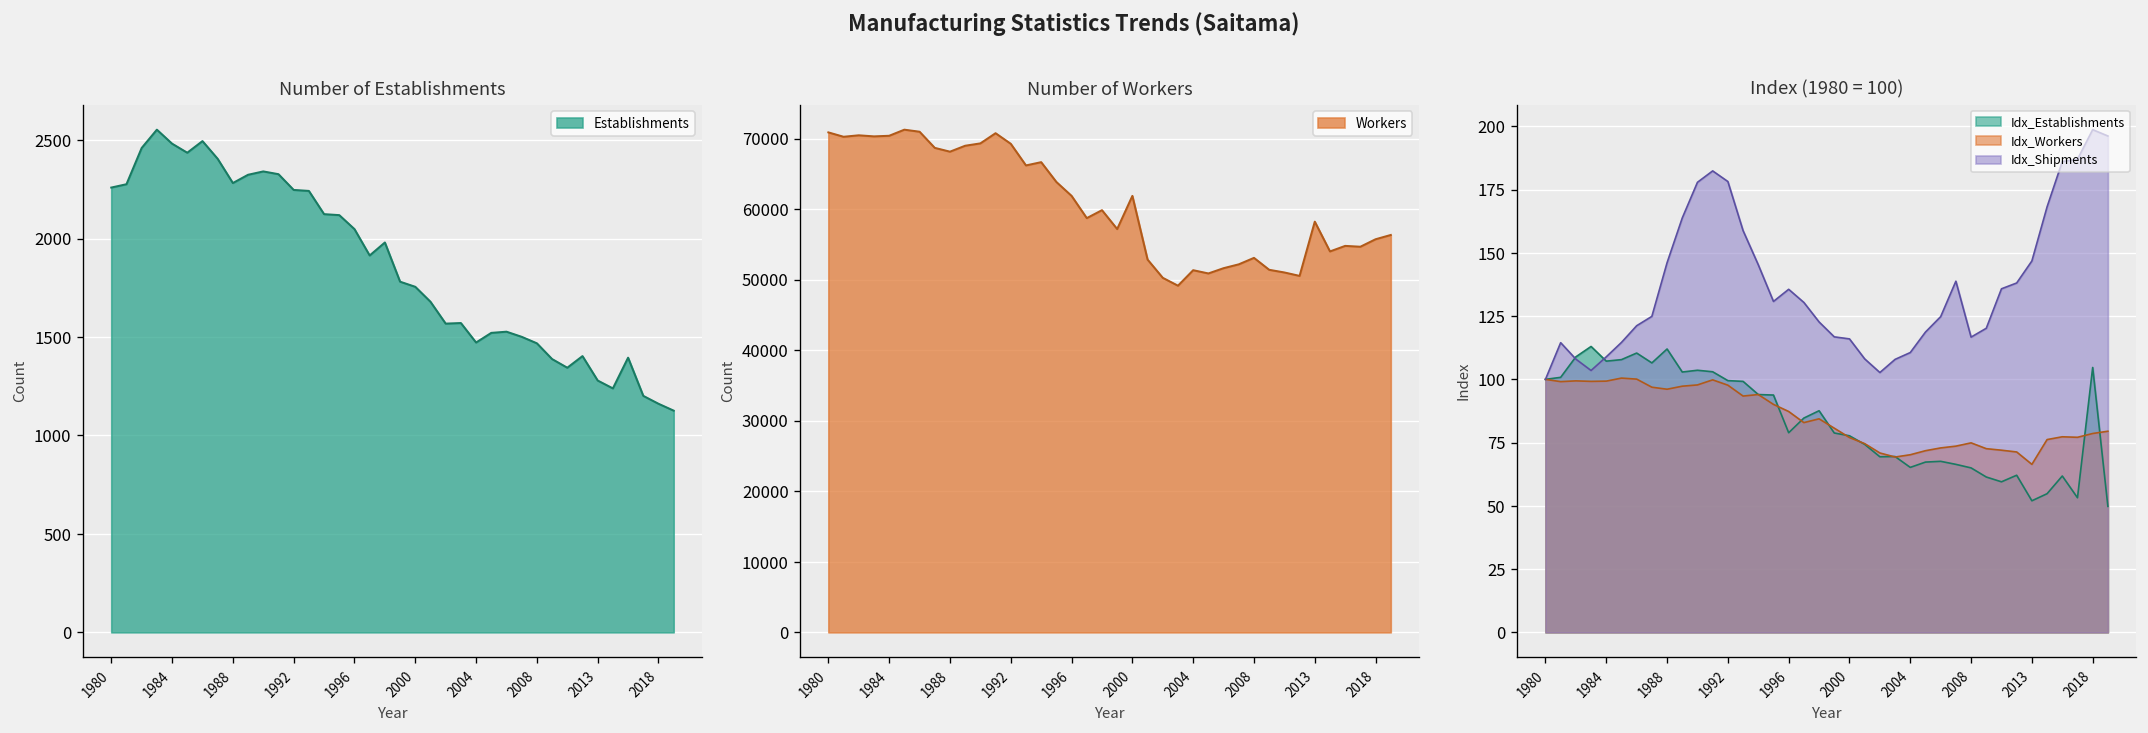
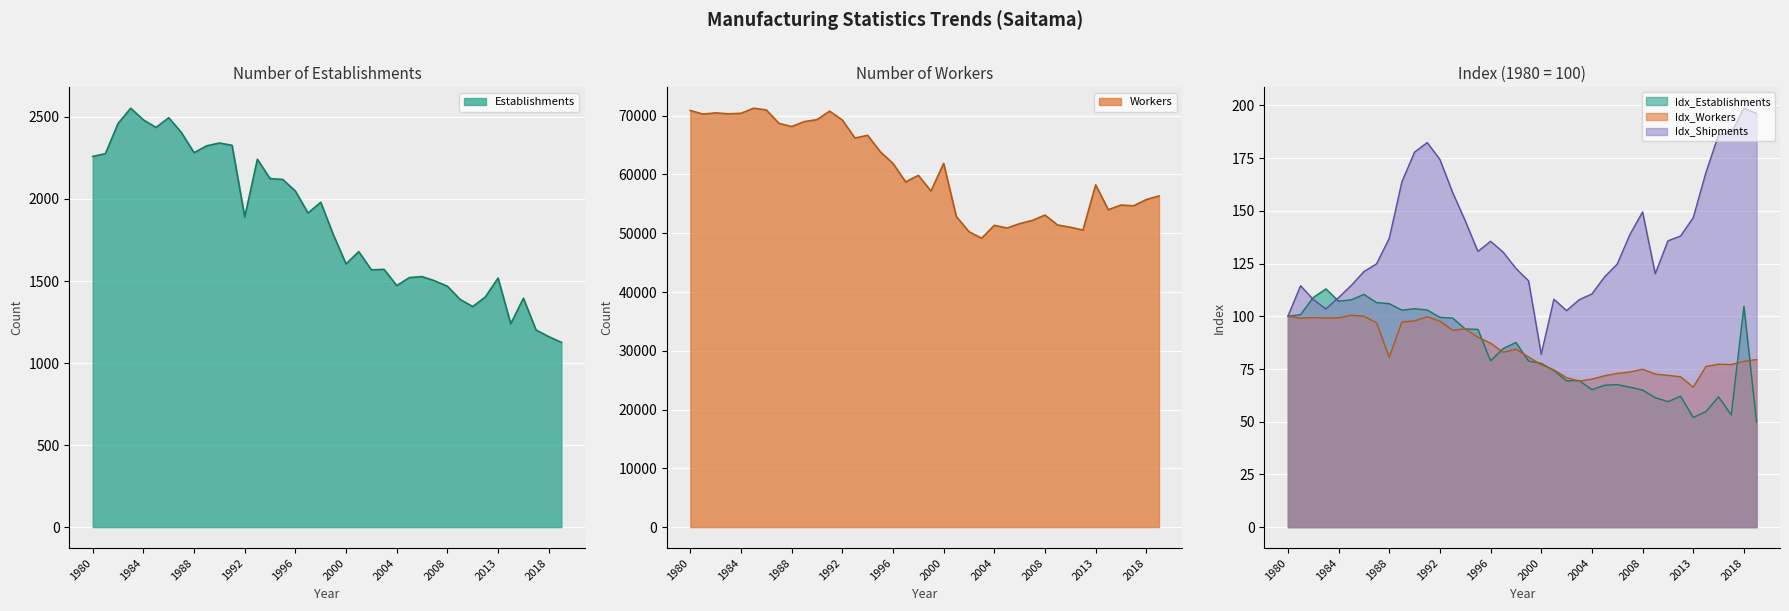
Number of Establishments, 1992: 2250 -> 1890
Number of Establishments, 2000: 1760 -> 1600
Number of Establishments, 2013: 1280 -> 1520
Index (1980 = 100), Idx_Establishments, 1988: 112 -> 106
Index (1980 = 100), Idx_Workers, 1988: 96 -> 81
Index (1980 = 100), Idx_Shipments, 1988: 146 -> 137
Index (1980 = 100), Idx_Shipments, 1992: 178 -> 174
Index (1980 = 100), Idx_Shipments, 2000: 116 -> 82
Index (1980 = 100), Idx_Shipments, 2008: 117 -> 150
